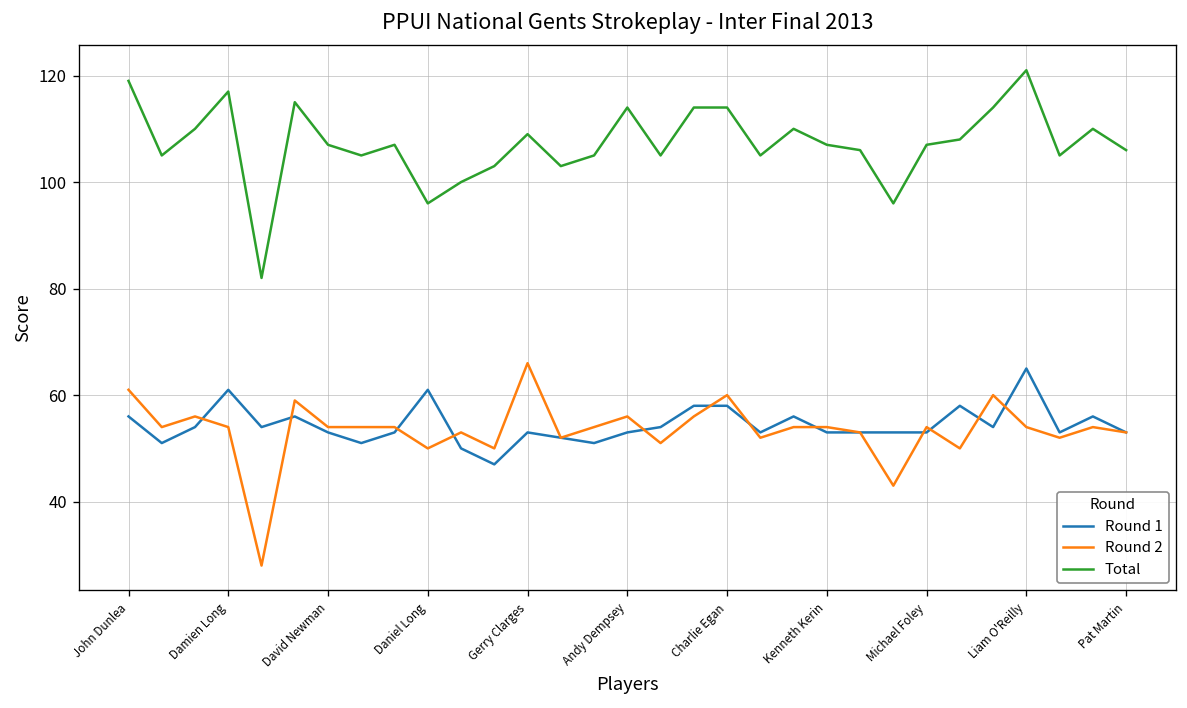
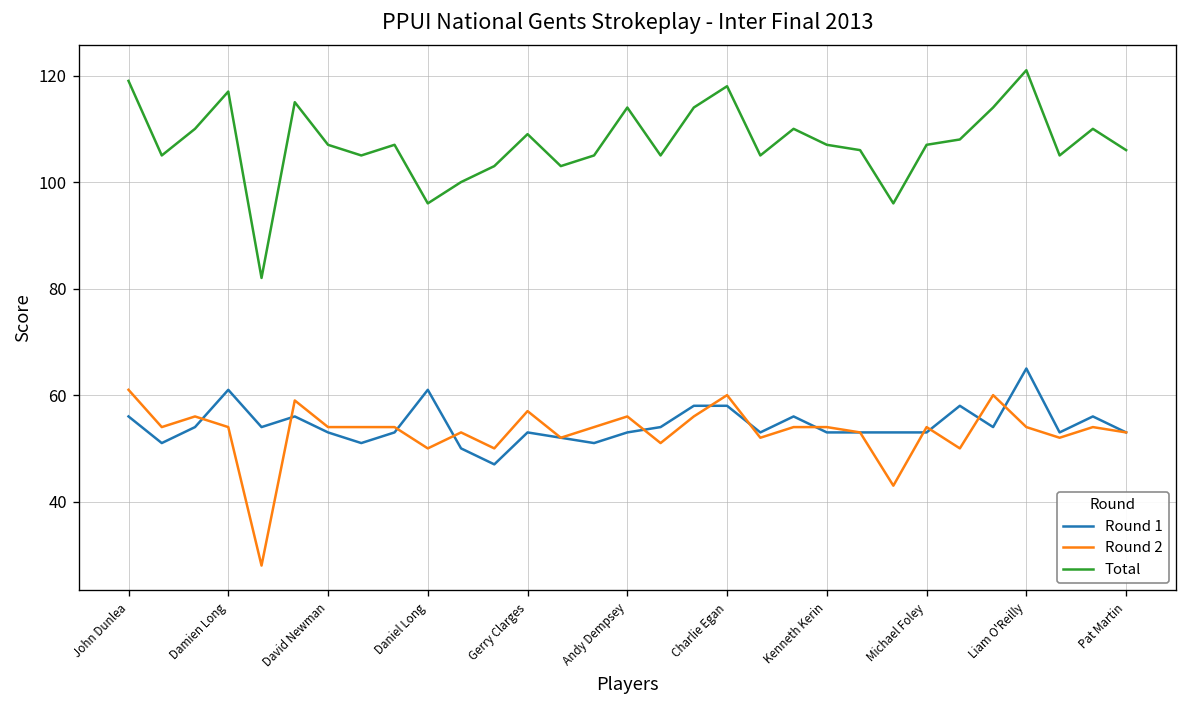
Round 2, Gerry Clarges: 66 -> 57
Total, Charlie Egan: 114 -> 118
